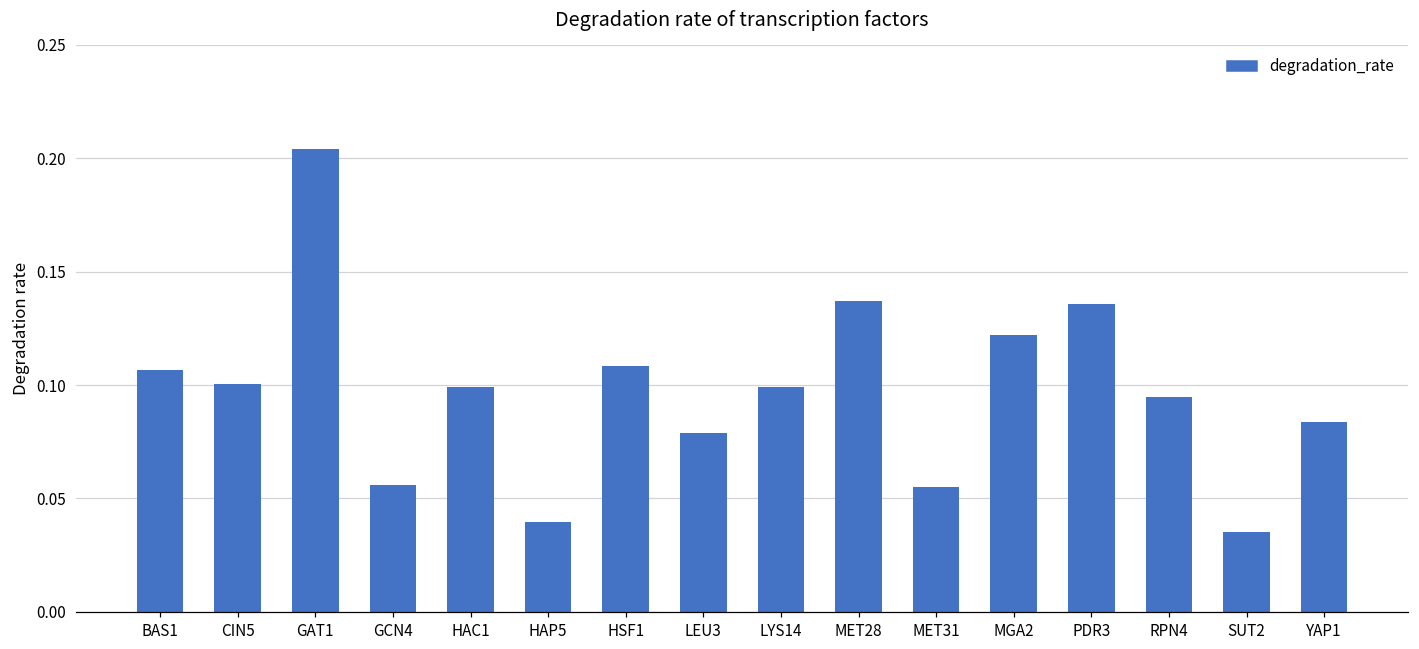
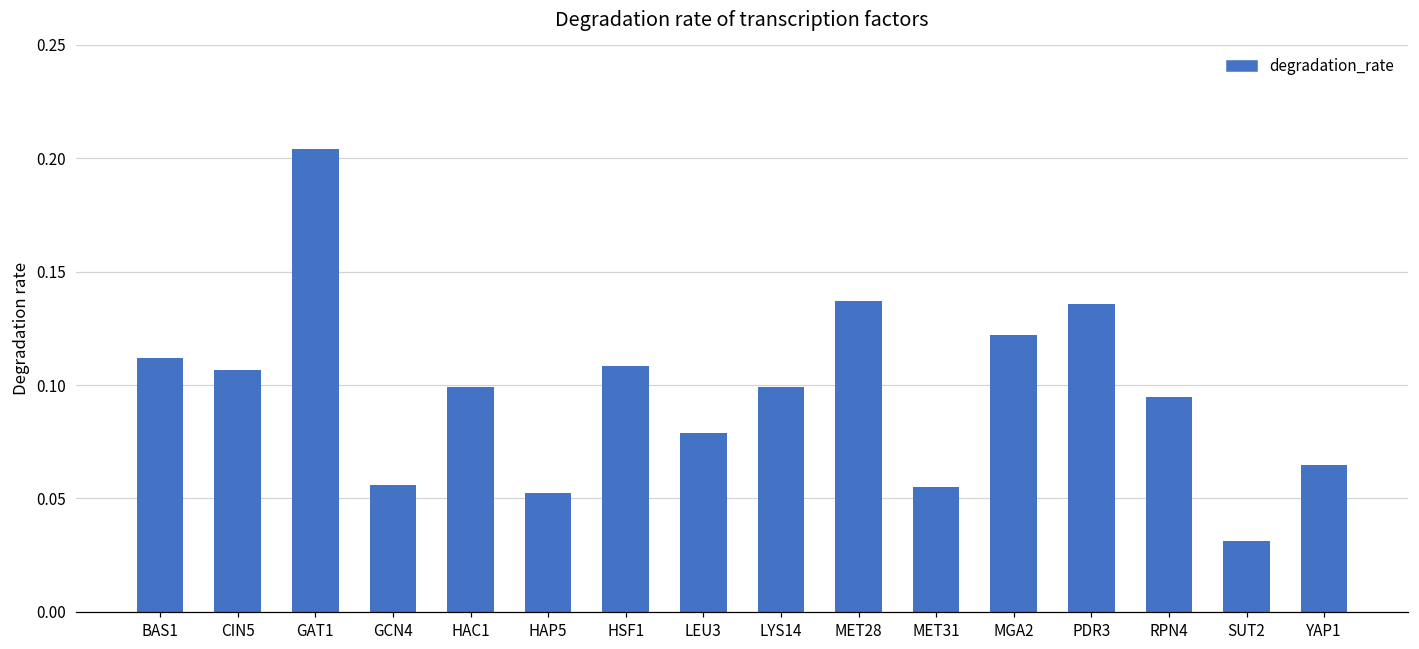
BAS1: 0.107 -> 0.112
CIN5: 0.101 -> 0.107
HAP5: 0.040 -> 0.053
SUT2: 0.035 -> 0.031
YAP1: 0.084 -> 0.065
